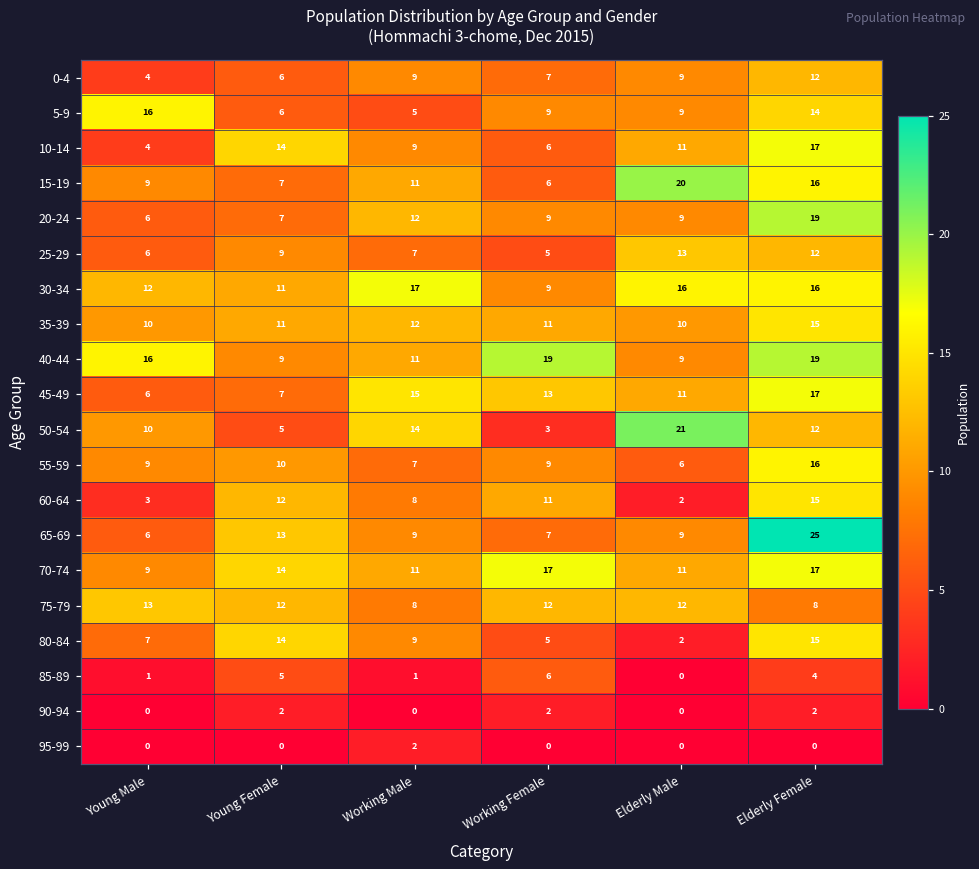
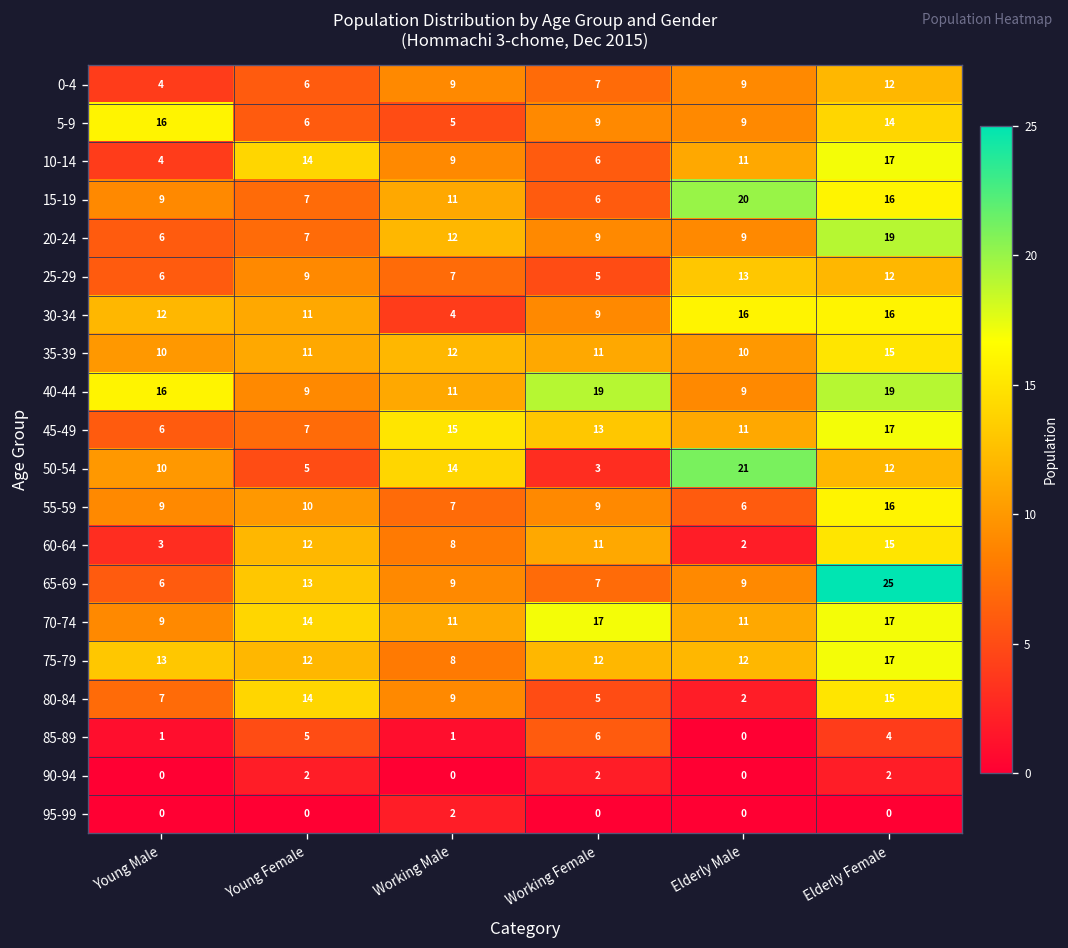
30-34, Working Male: 17 -> 4
75-79, Elderly Female: 8 -> 17
